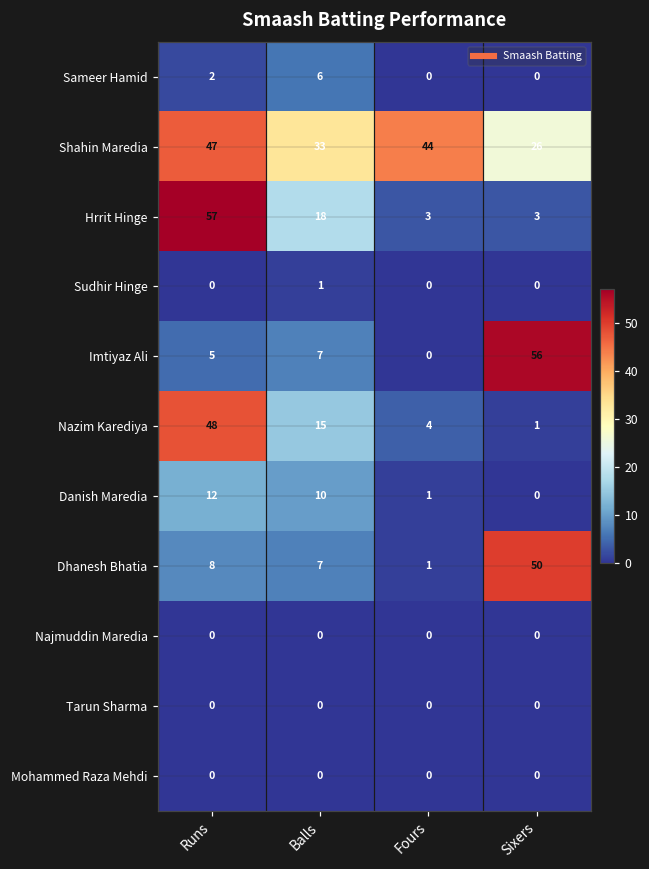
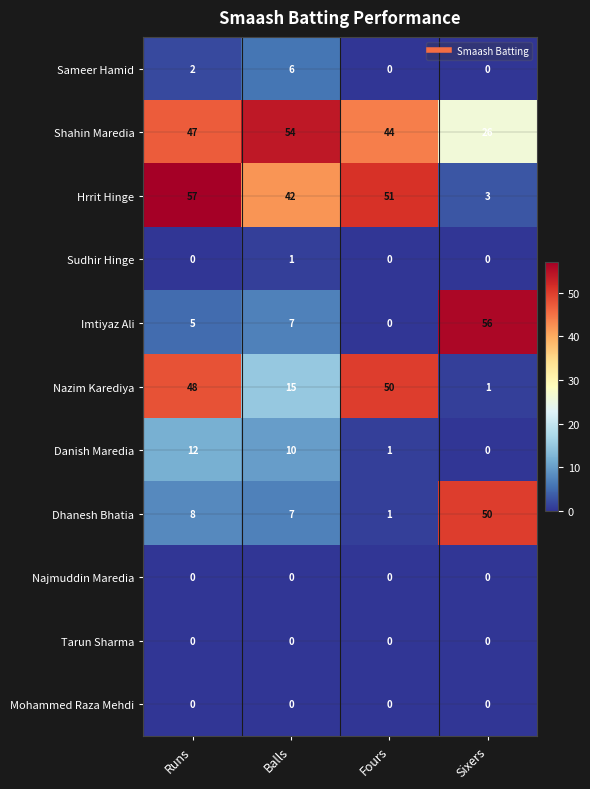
Shahin Maredia, Balls: 33 -> 54
Hrrit Hinge, Balls: 18 -> 42
Hrrit Hinge, Fours: 3 -> 51
Nazim Karediya, Fours: 4 -> 50
